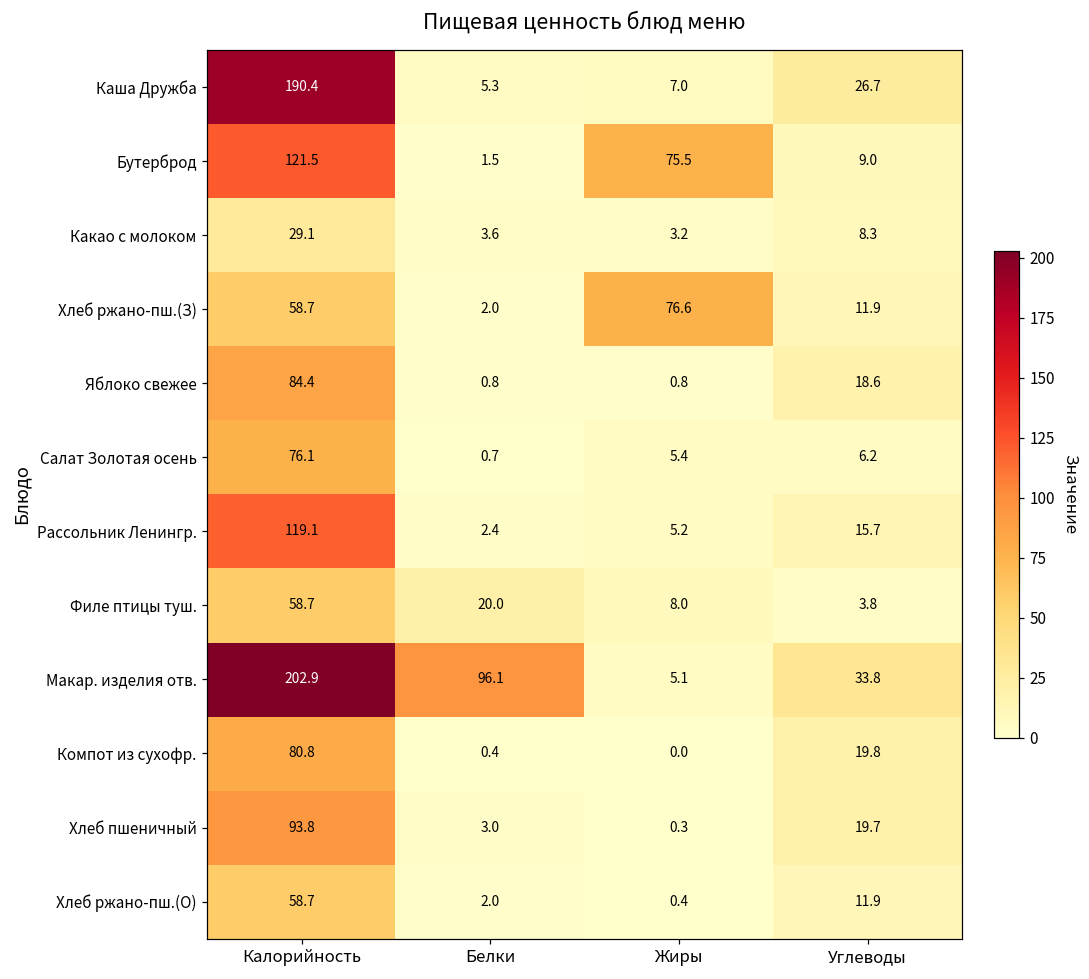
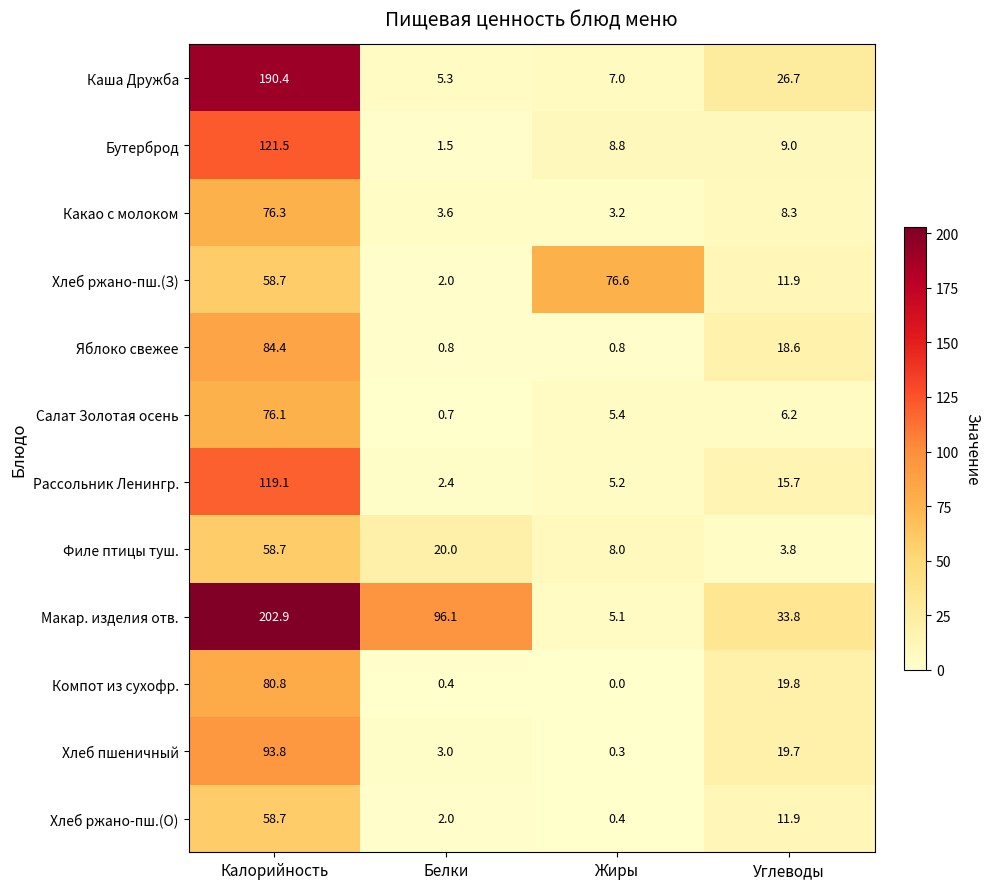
Бутерброд, Жиры: 75.5 -> 8.8
Какао с молоком, Калорийность: 29.1 -> 76.3
